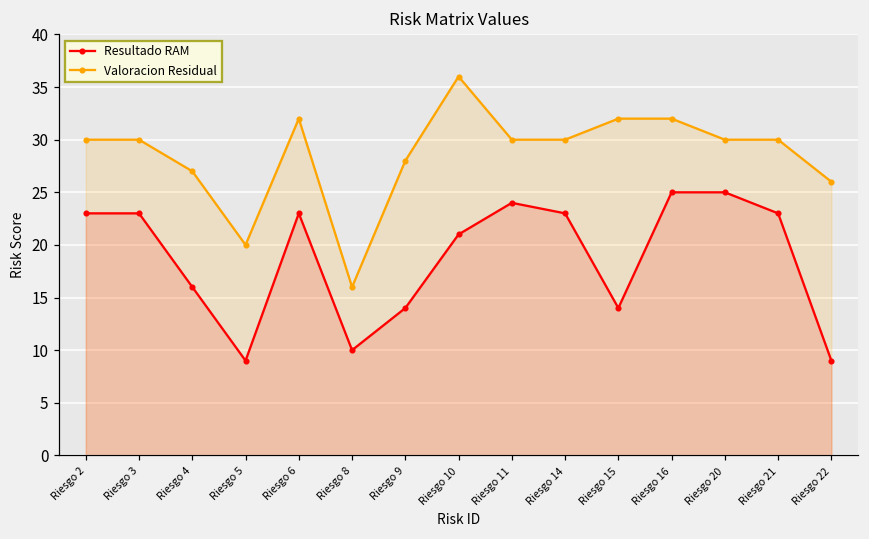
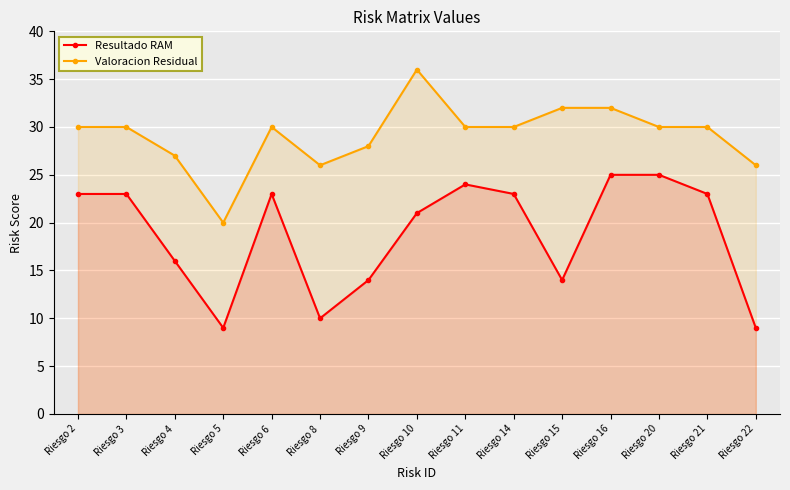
Valoracion Residual, Riesgo 6: 32 -> 30
Valoracion Residual, Riesgo 8: 16 -> 26
